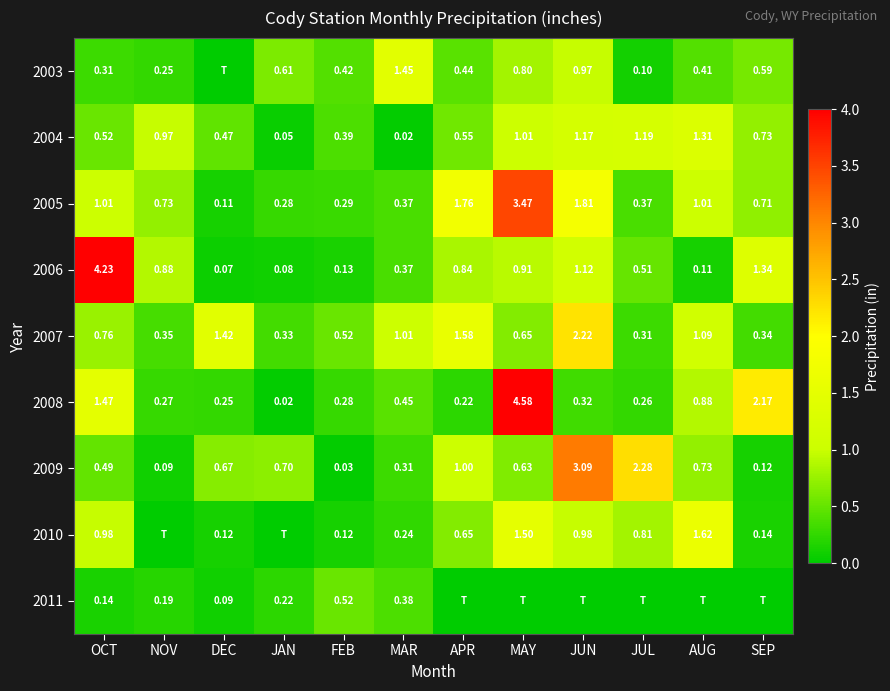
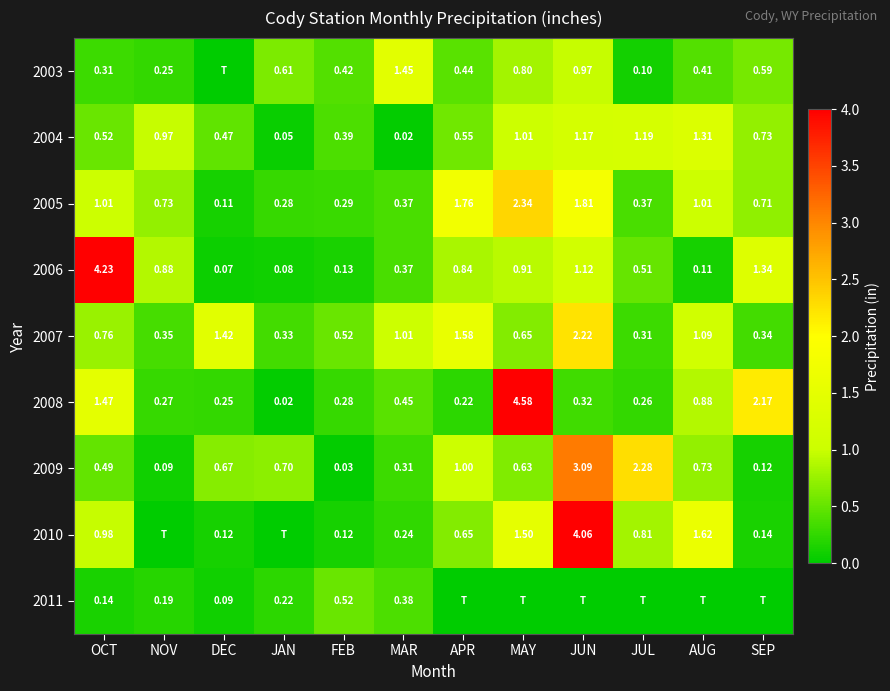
2005, MAY: 3.47 -> 2.34
2010, JUN: 0.98 -> 4.06
